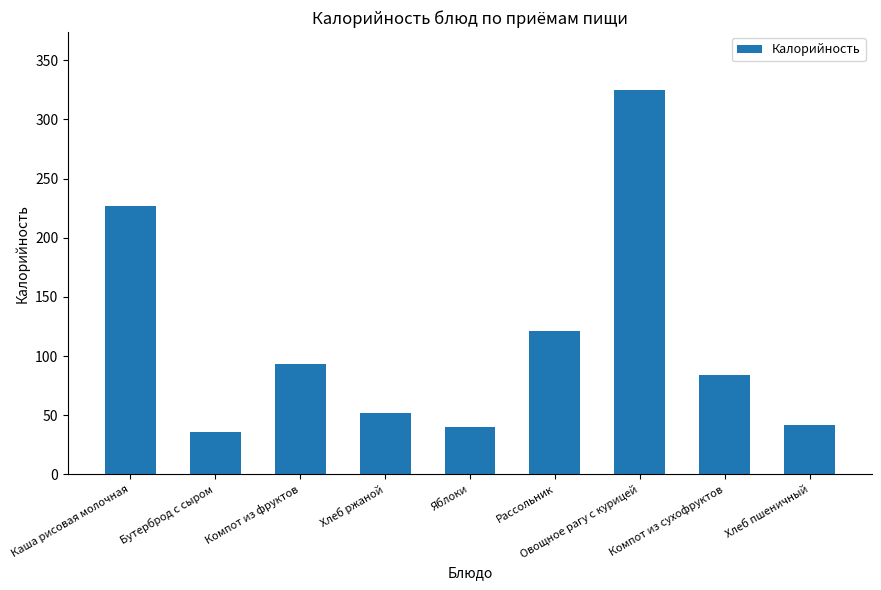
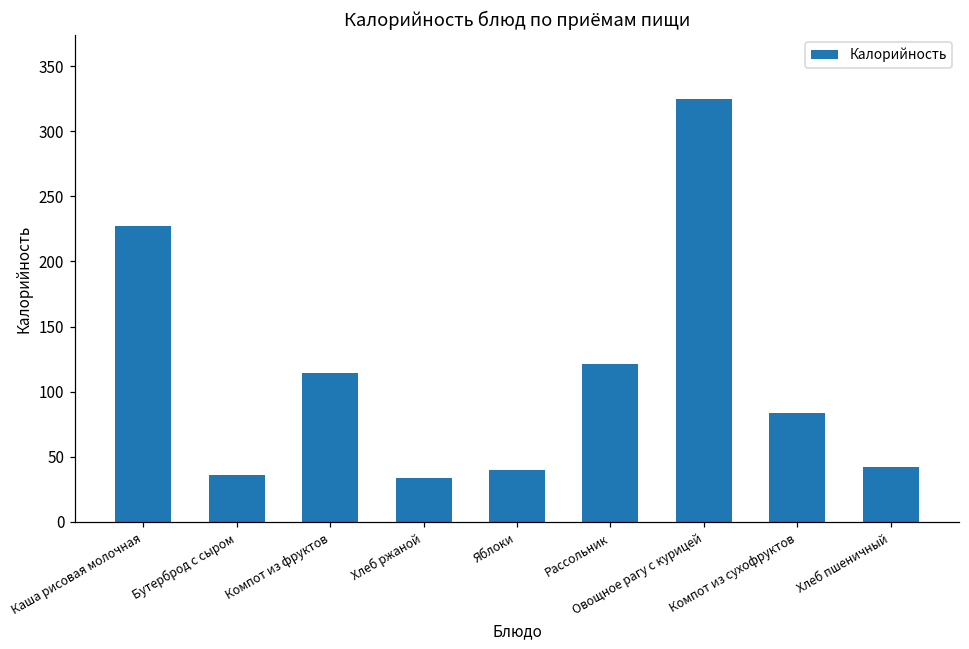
Компот из фруктов: 93 -> 114
Хлеб ржаной: 52 -> 34
